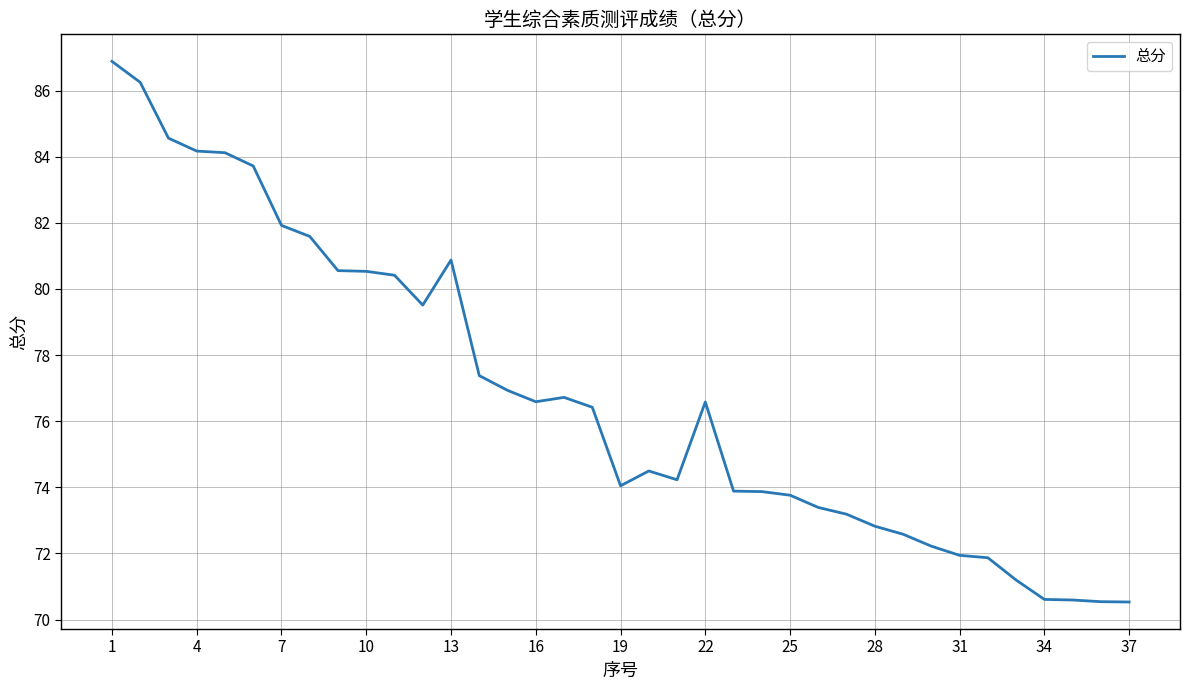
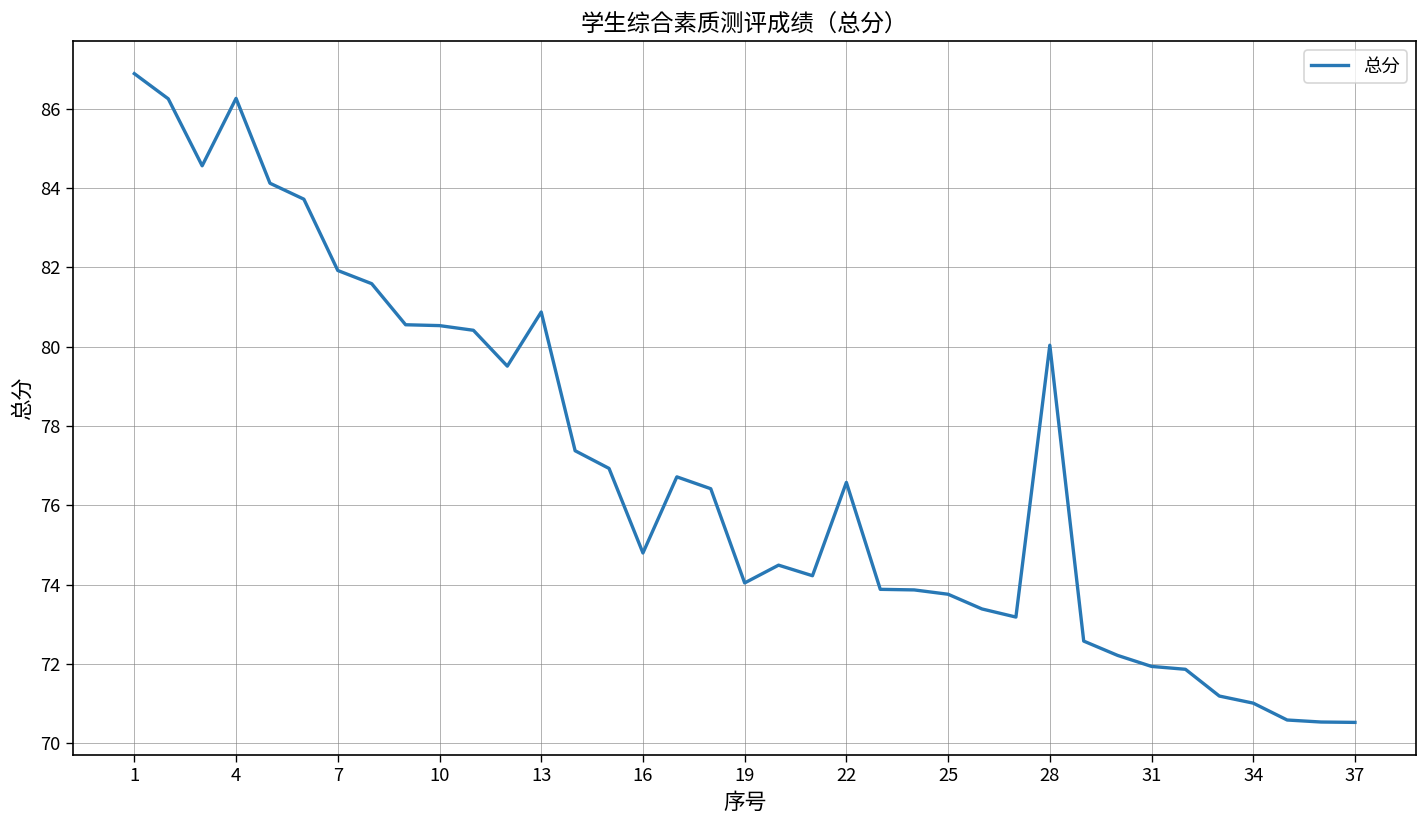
4: 84.2 -> 86.3
16: 76.6 -> 74.8
28: 72.8 -> 80.0
34: 70.6 -> 71.0
